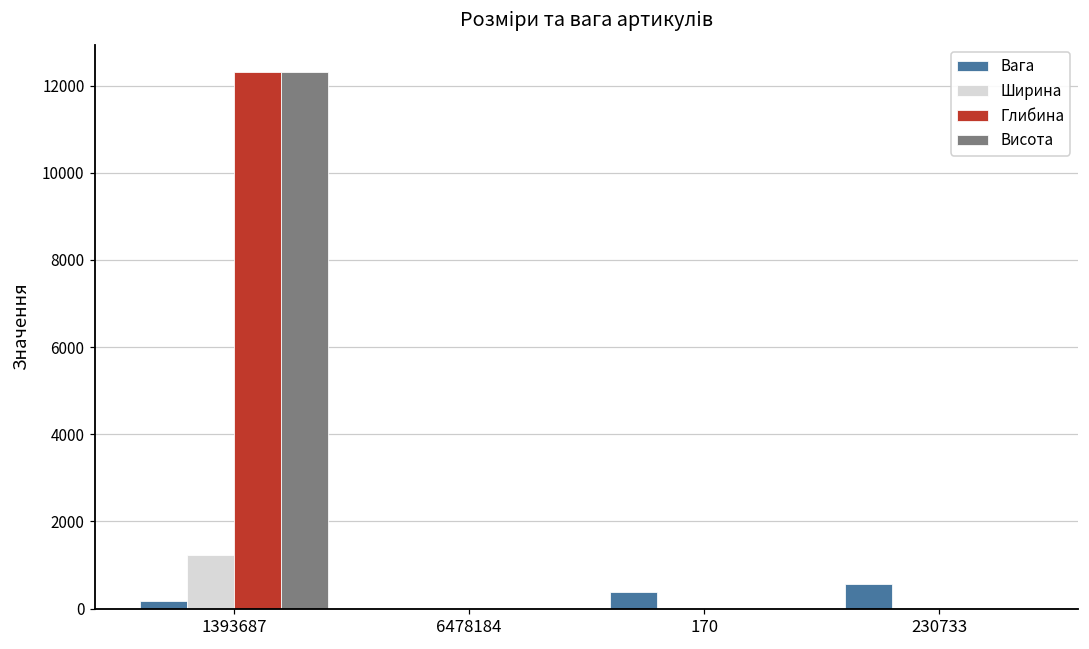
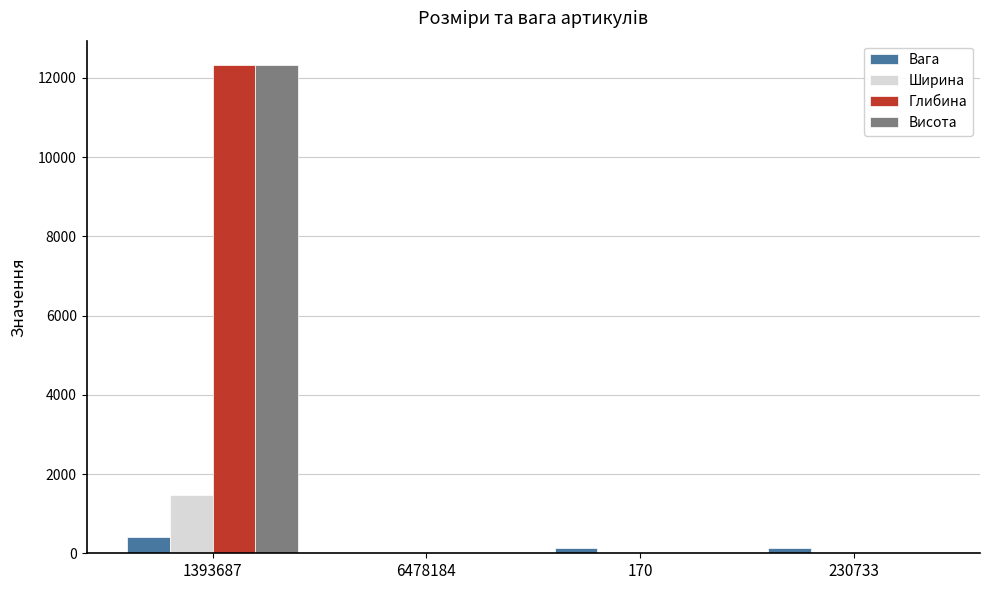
Вага, 1393687: 200 -> 400
Ширина, 1393687: 1200 -> 1500
Вага, 170: 400 -> 100
Вага, 230733: 600 -> 100
